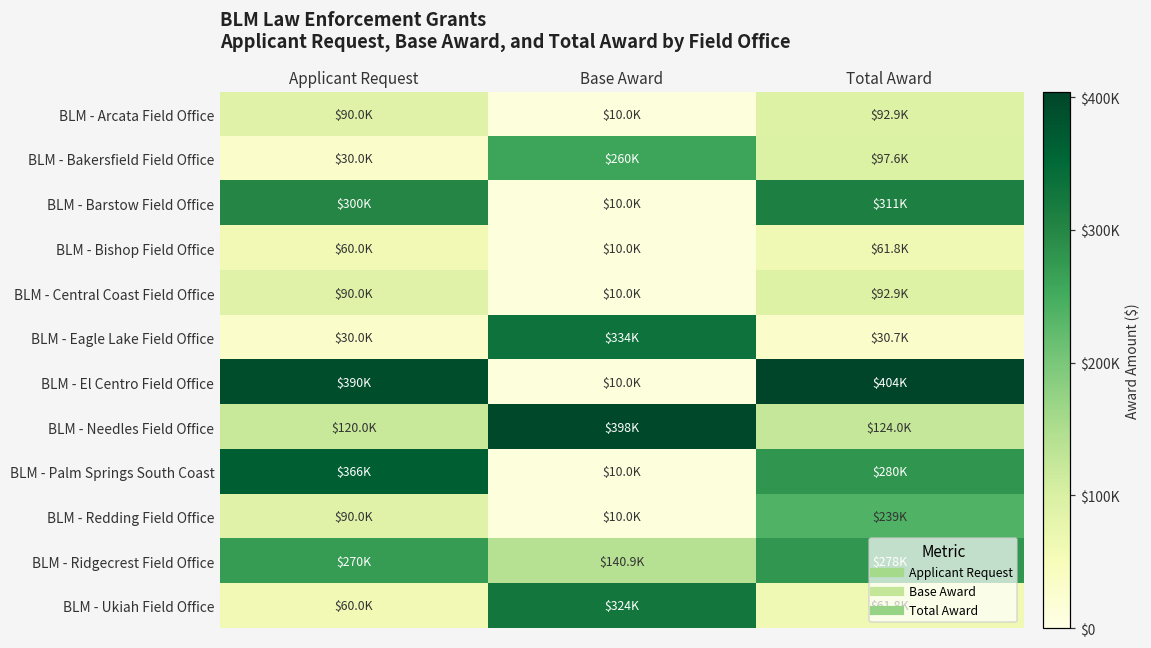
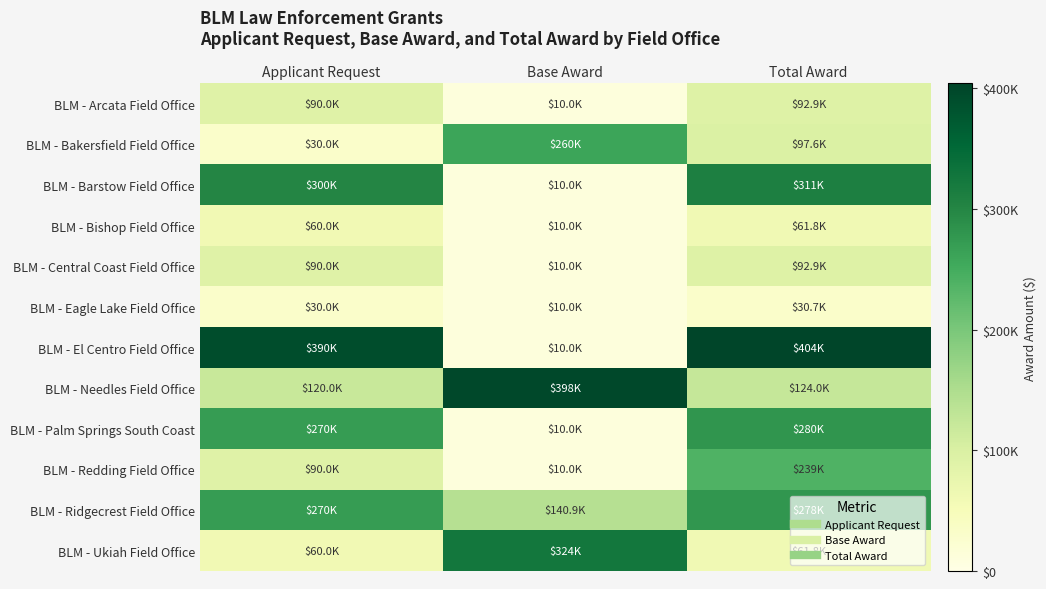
BLM - Eagle Lake Field Office, Base Award: $334K -> $10.0K
BLM - Palm Springs South Coast, Applicant Request: $366K -> $270K
